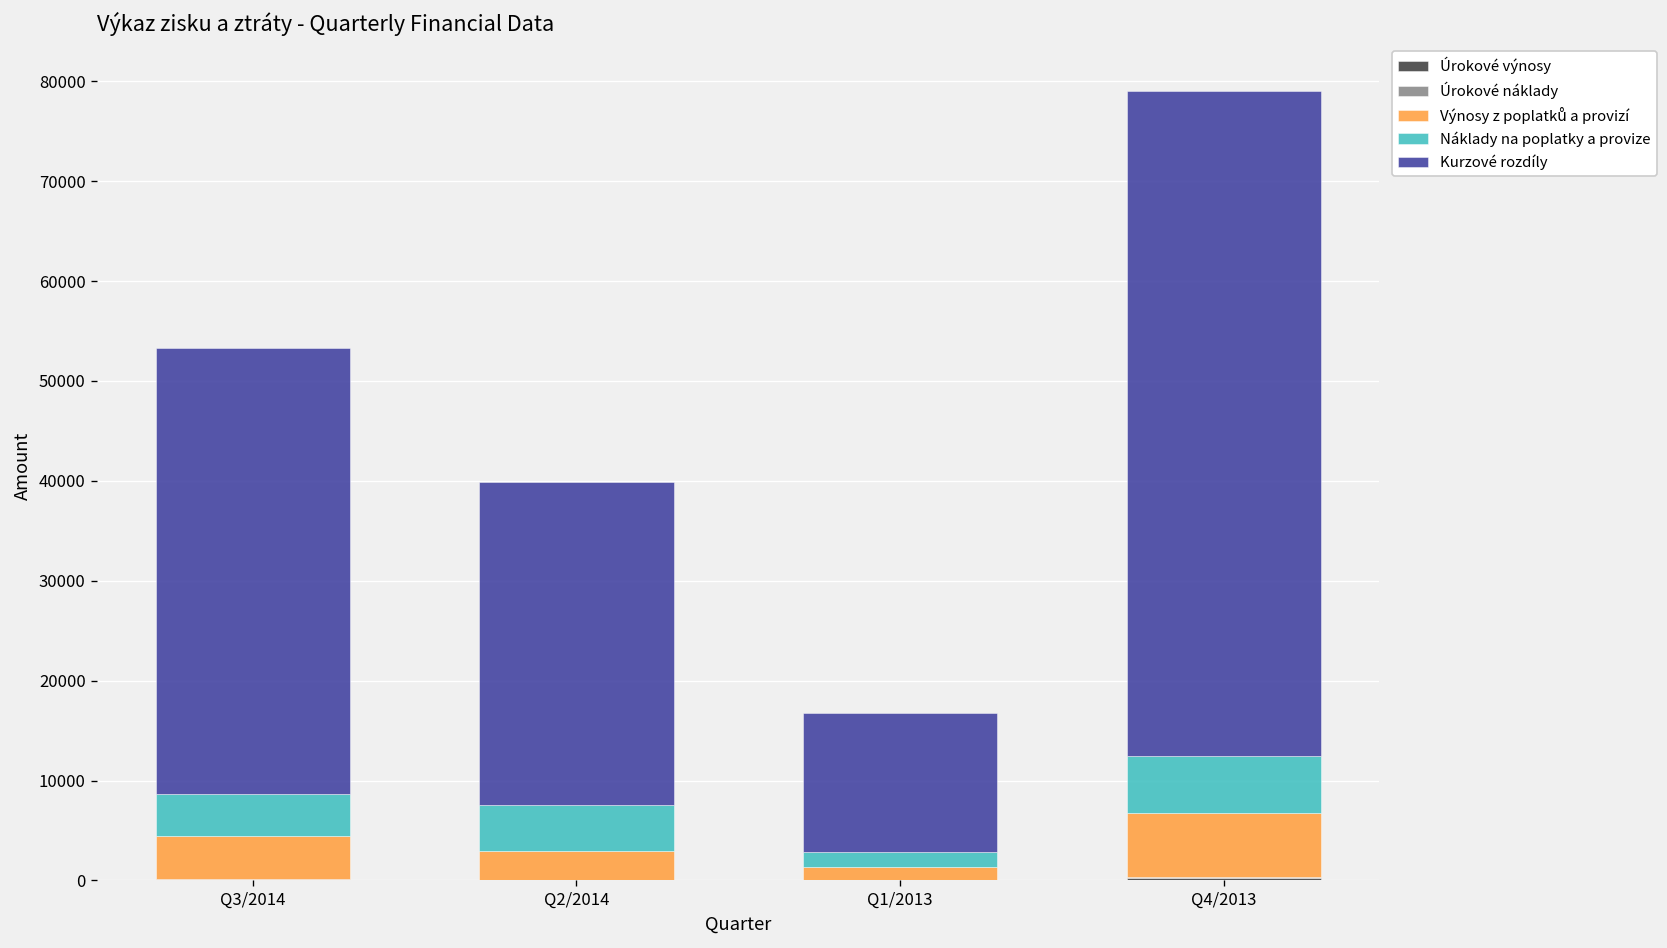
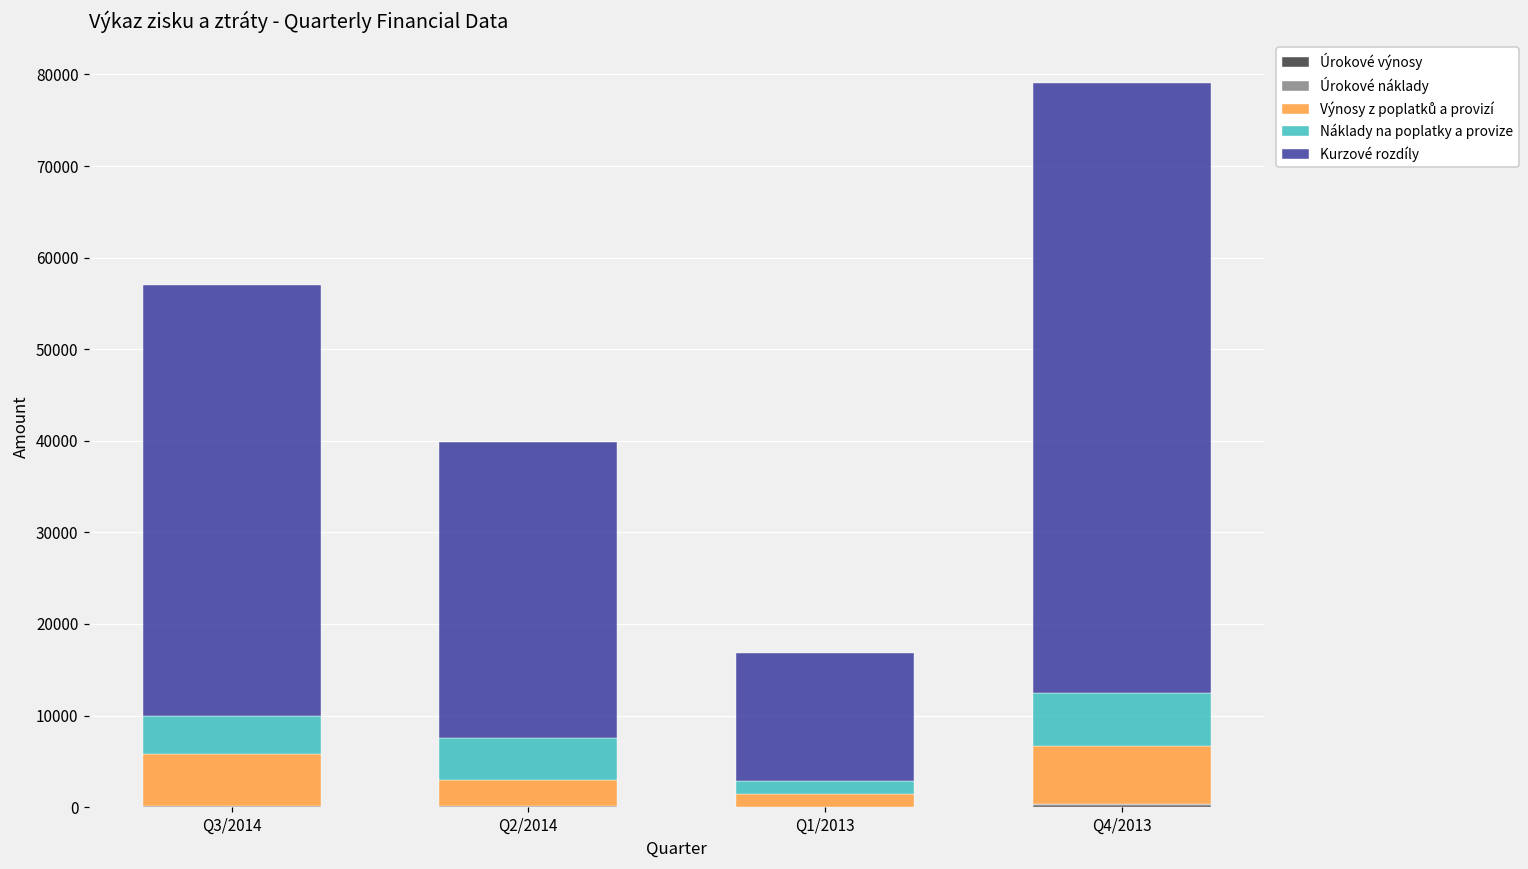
Výnosy z poplatků a provizí, Q3/2014: 4000 -> 6000
Kurzové rozdíly, Q3/2014: 45000 -> 47000
